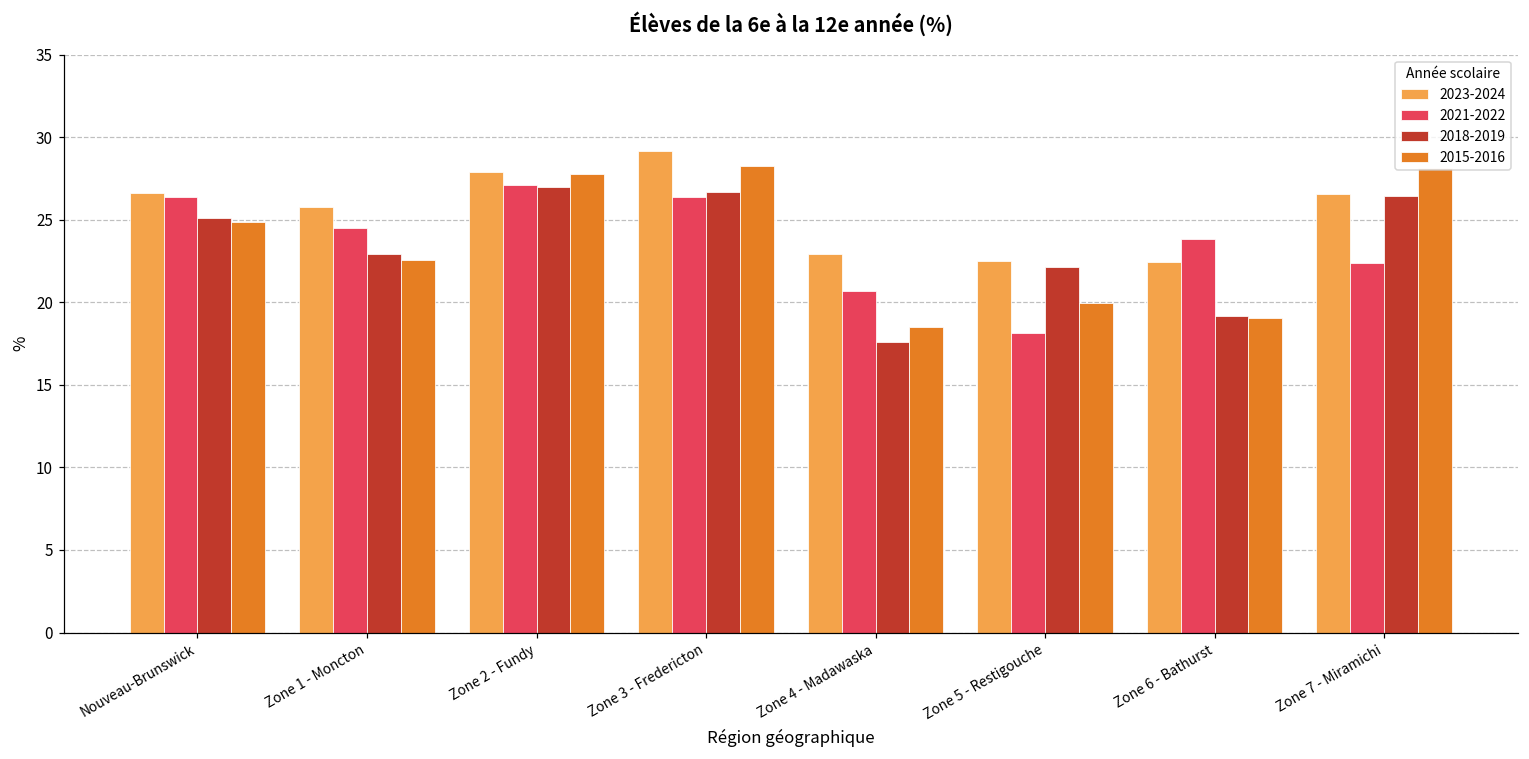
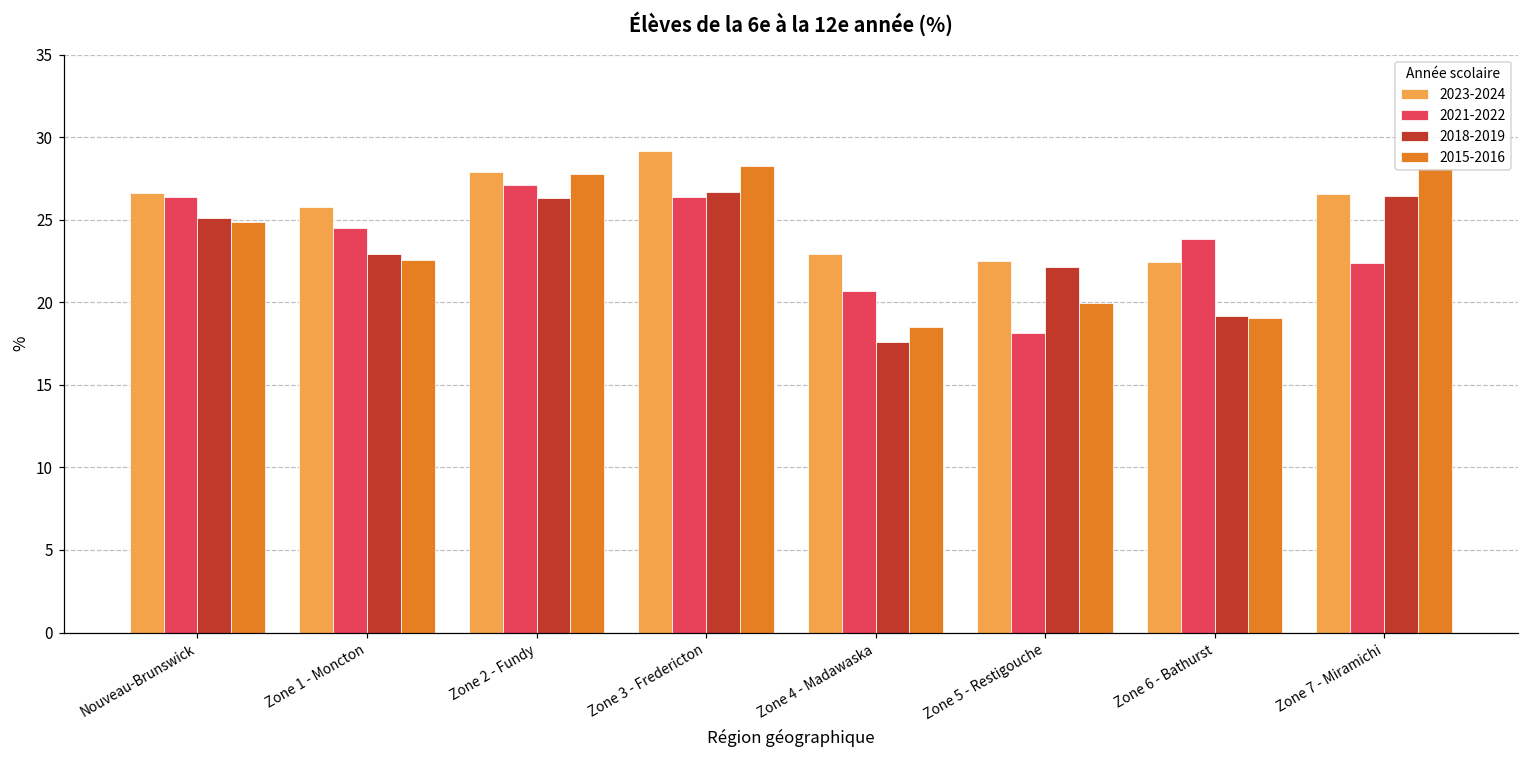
2018-2019, Zone 2 - Fundy: 27.0 -> 26.3
